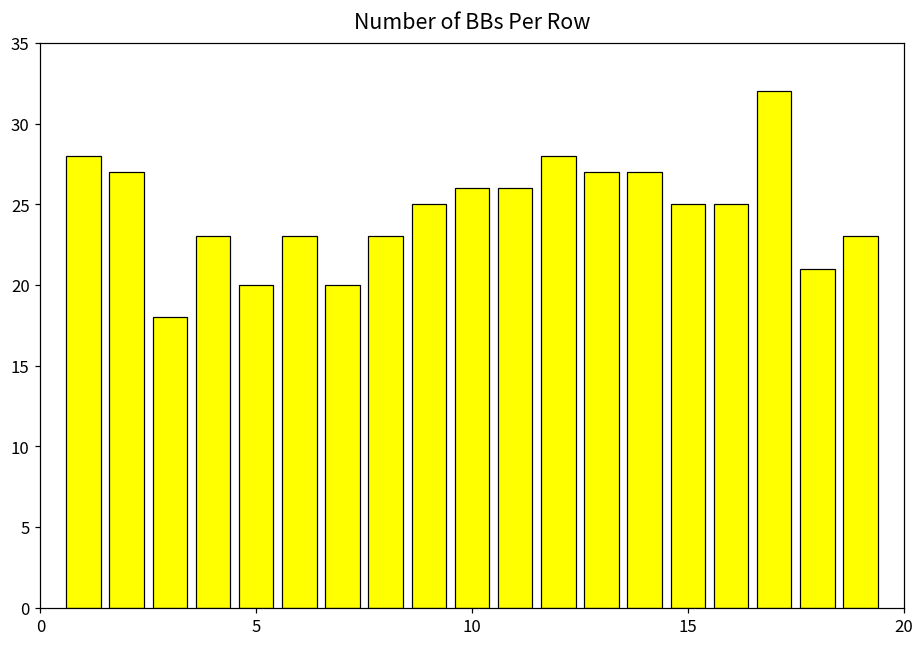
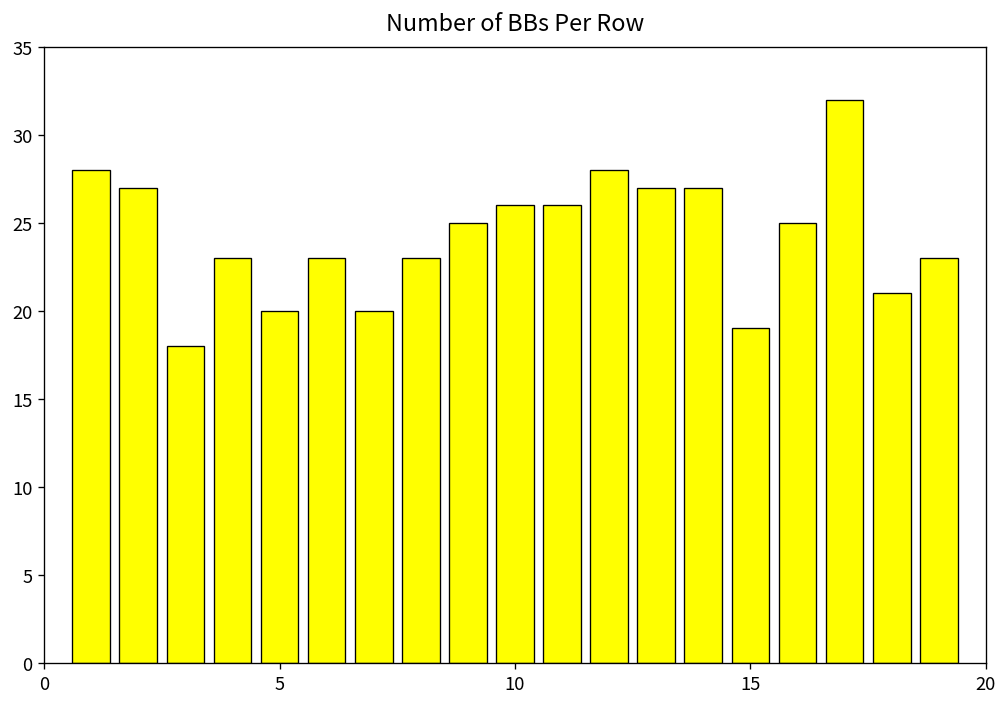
15: 25 -> 19
